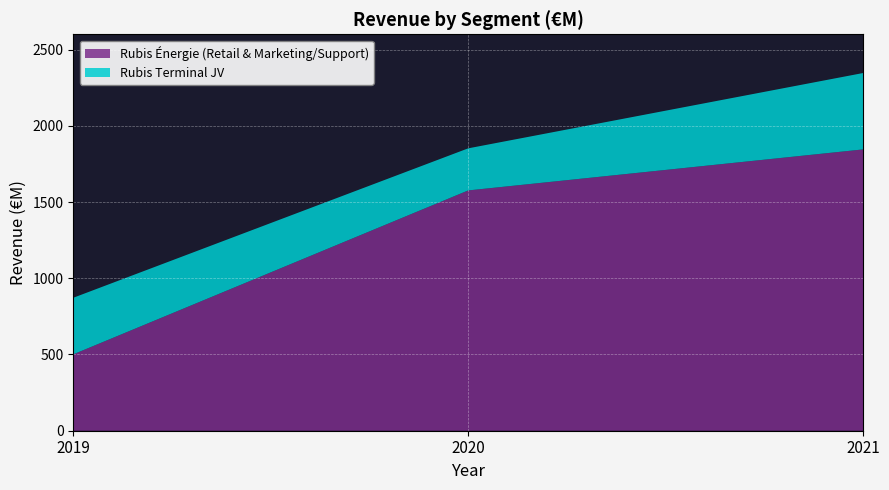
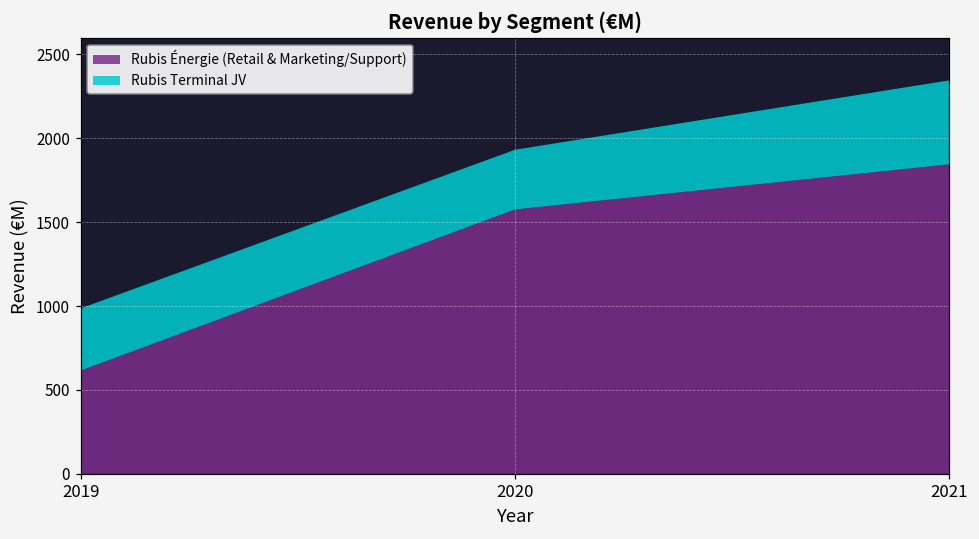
Rubis Énergie (Retail & Marketing/Support), 2019: 500 -> 620
Rubis Terminal JV, 2020: 280 -> 360
